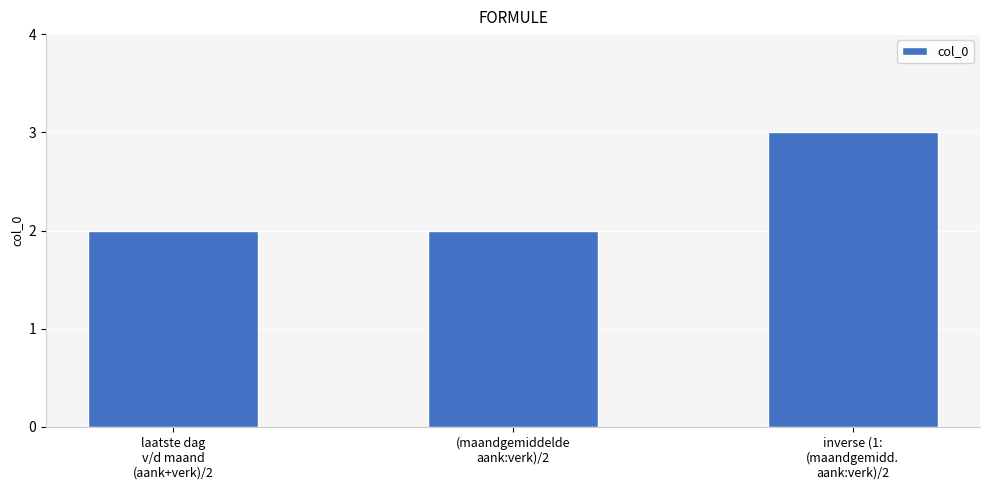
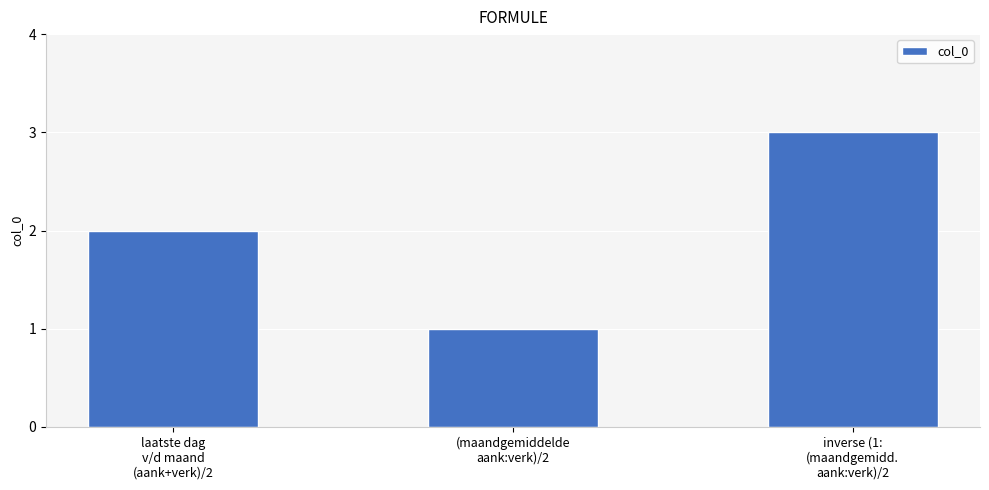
(maandgemiddelde aank:verk)/2: 2 -> 1
